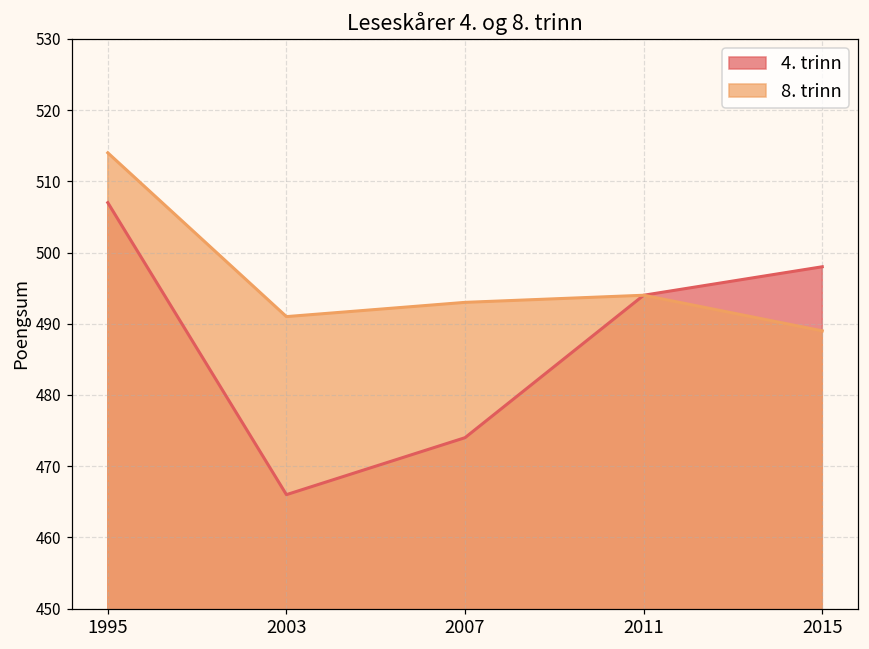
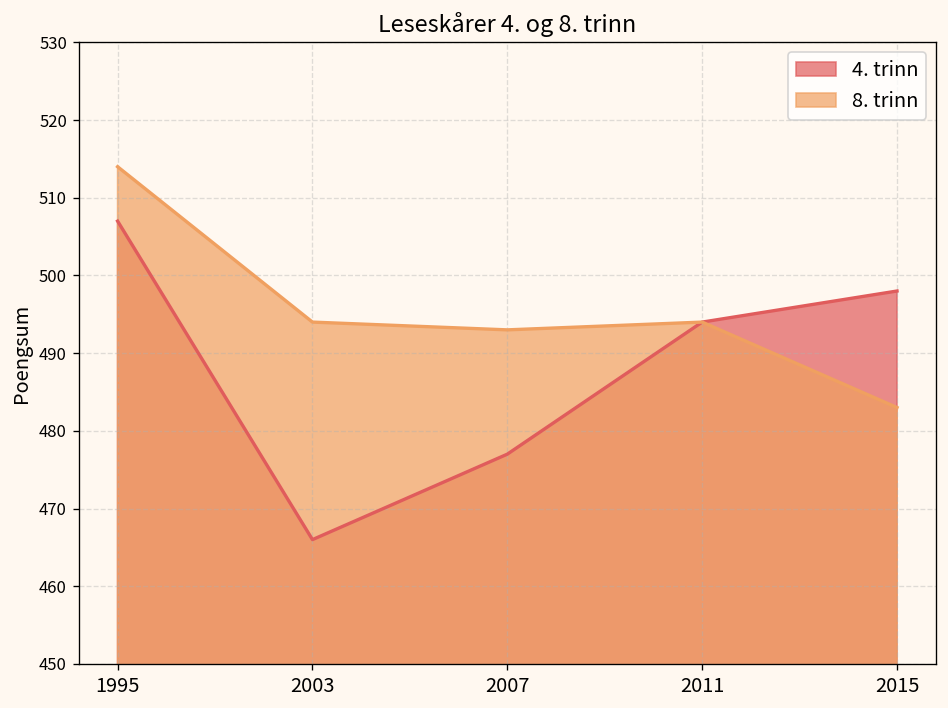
8. trinn, 2003: 491 -> 494
4. trinn, 2007: 474 -> 477
8. trinn, 2015: 489 -> 483
